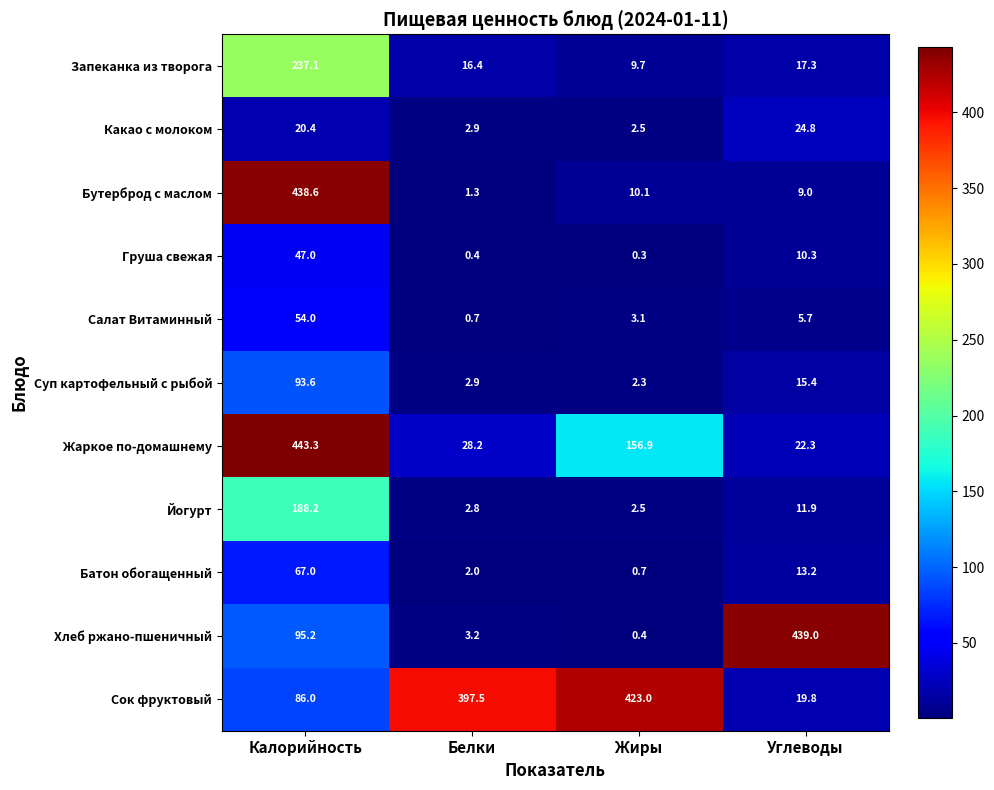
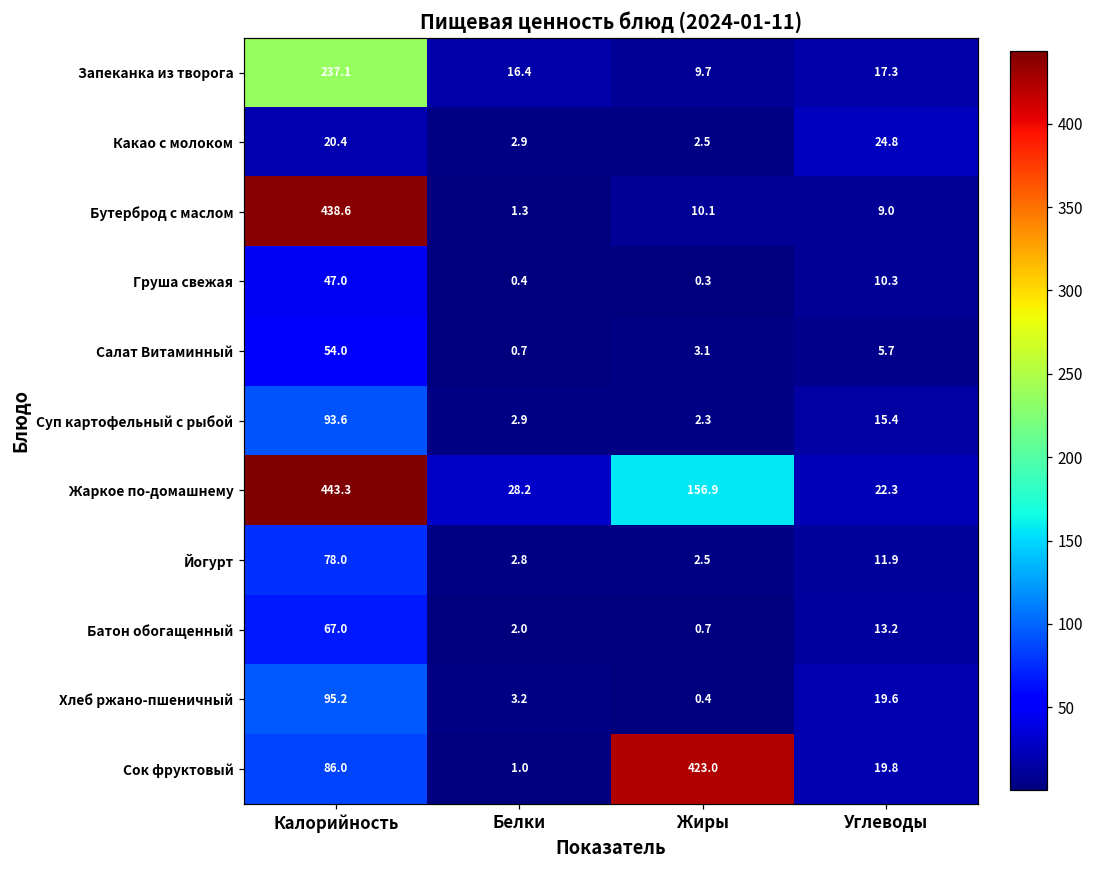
Йогурт, Калорийность: 188.2 -> 78.0
Хлеб ржано-пшеничный, Углеводы: 439.0 -> 19.6
Сок фруктовый, Белки: 397.5 -> 1.0
